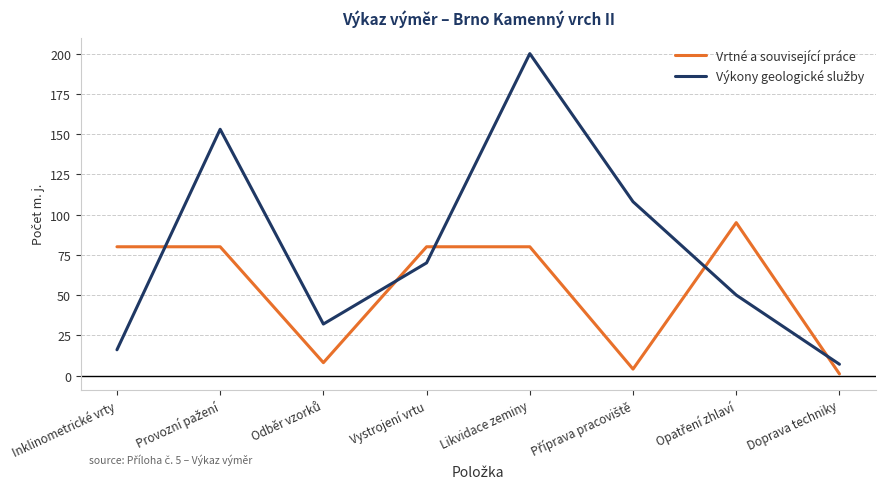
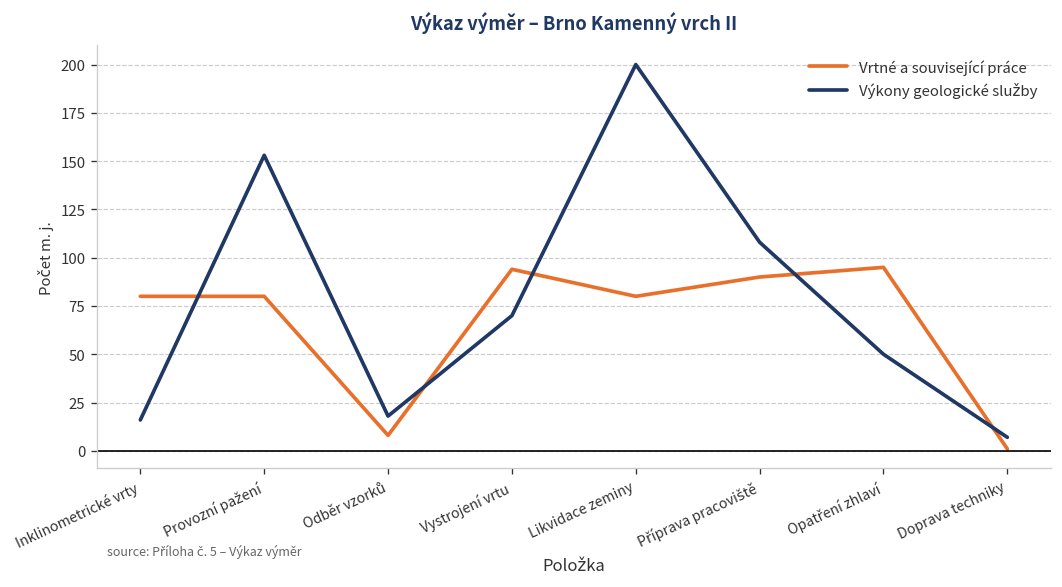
Výkony geologické služby, Odběr vzorků: 32 -> 18
Vrtné a související práce, Vystrojení vrtu: 80 -> 94
Vrtné a související práce, Příprava pracoviště: 4 -> 90
